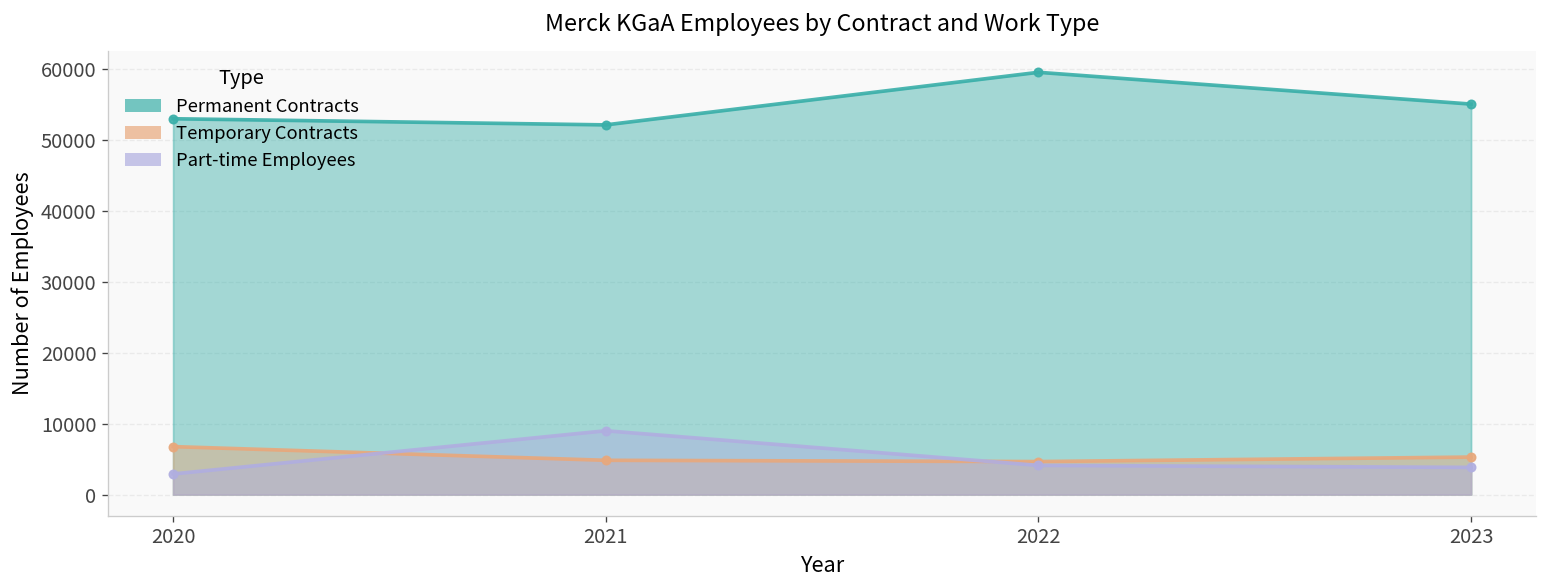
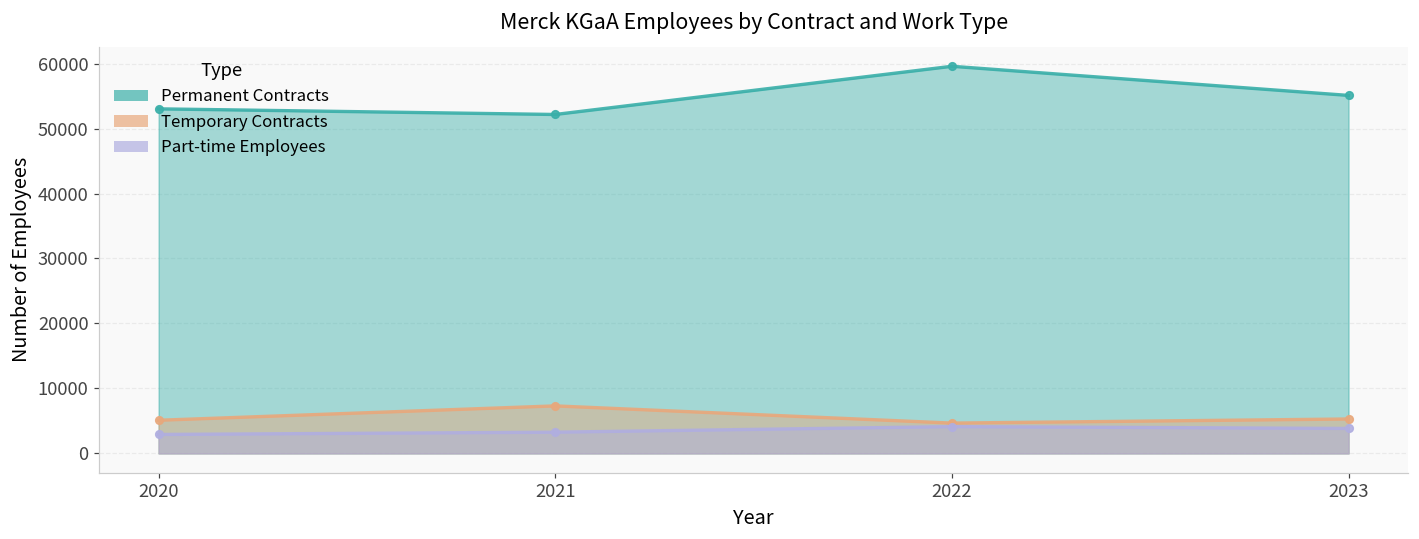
Temporary Contracts, 2020: 7000 -> 5000
Temporary Contracts, 2021: 5000 -> 7000
Part-time Employees, 2021: 9000 -> 3000
